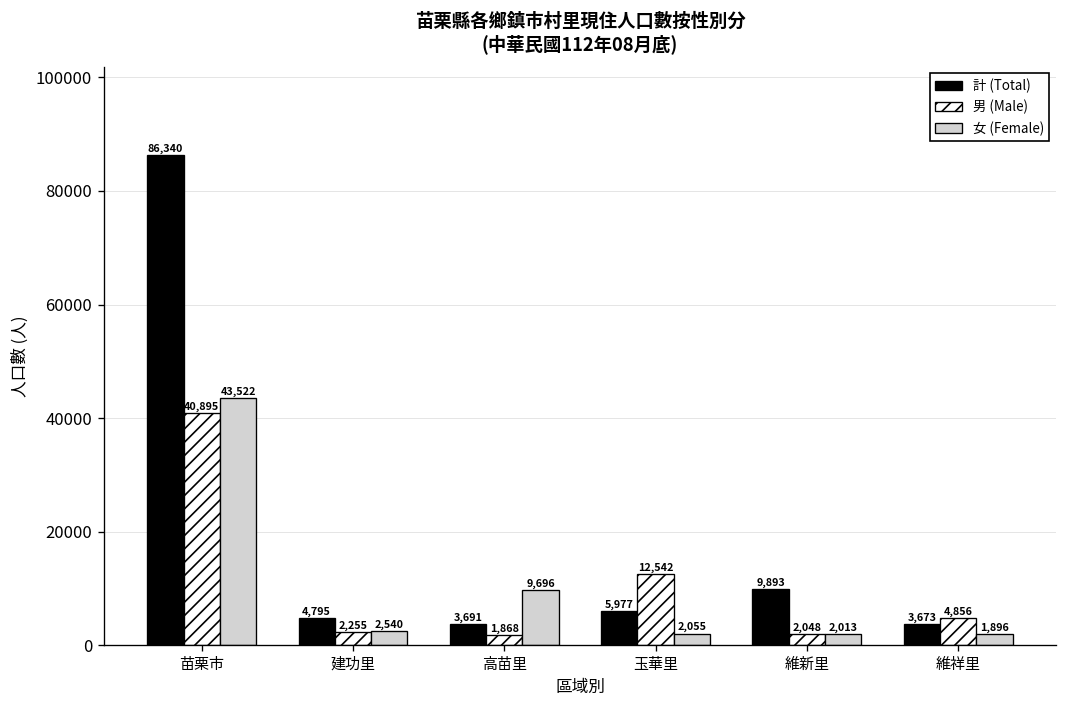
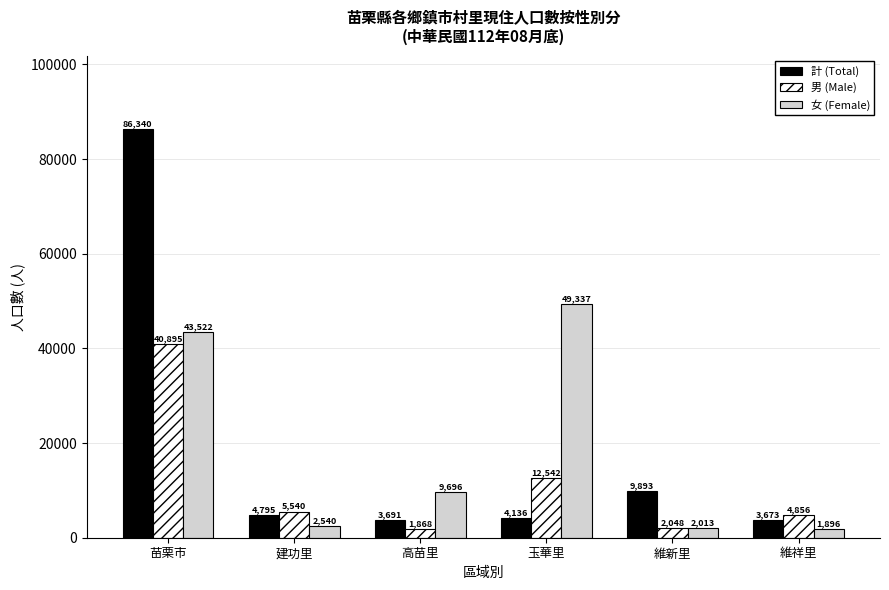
男 (Male), 建功里: 2,255 -> 5,540
計 (Total), 玉華里: 5,977 -> 4,136
女 (Female), 玉華里: 2,055 -> 49,337
